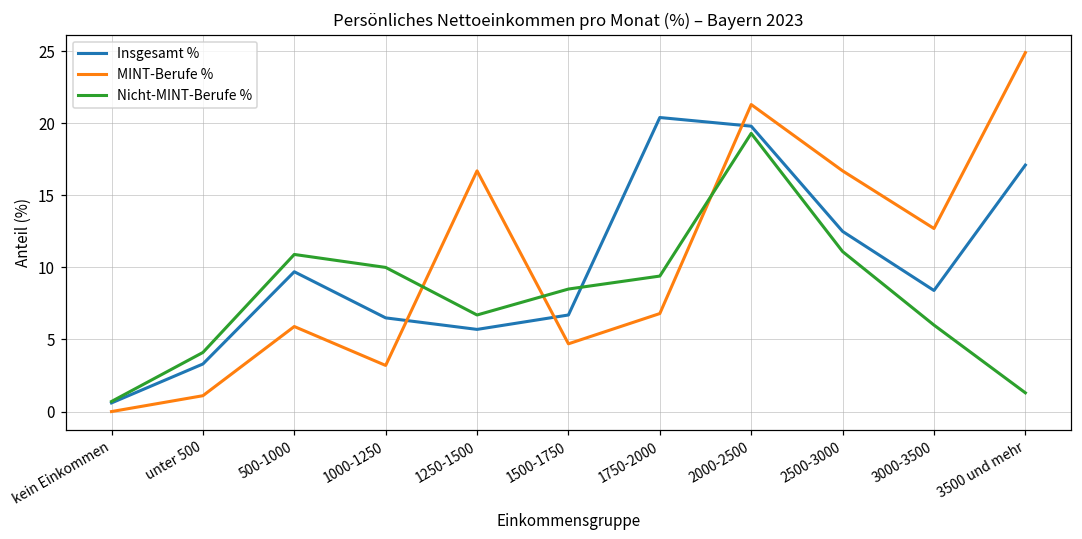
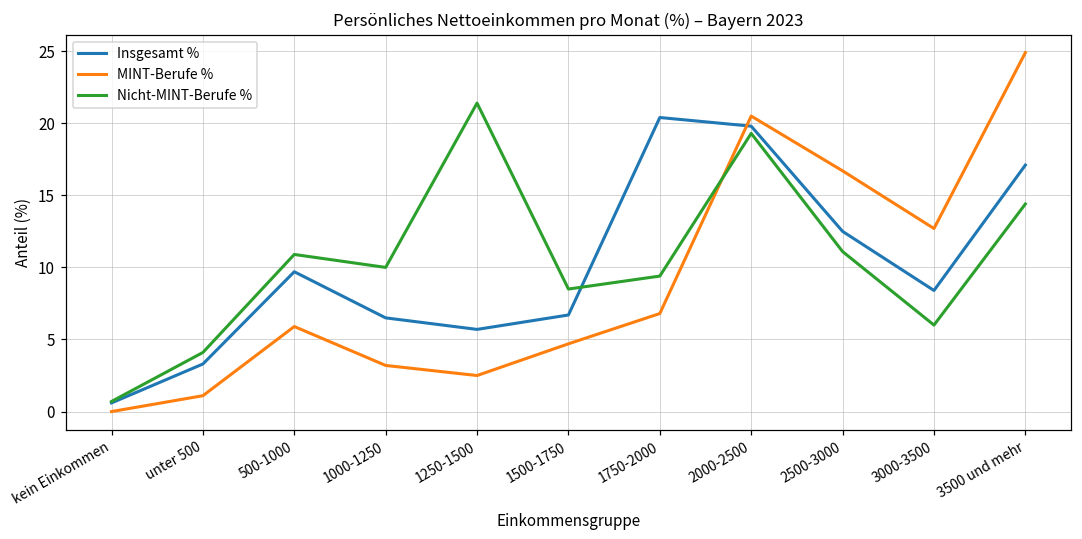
MINT-Berufe %, 1250-1500: 16.7 -> 2.5
Nicht-MINT-Berufe %, 1250-1500: 6.7 -> 21.4
MINT-Berufe %, 2000-2500: 21.3 -> 20.5
Nicht-MINT-Berufe %, 3500 und mehr: 1.3 -> 14.4
